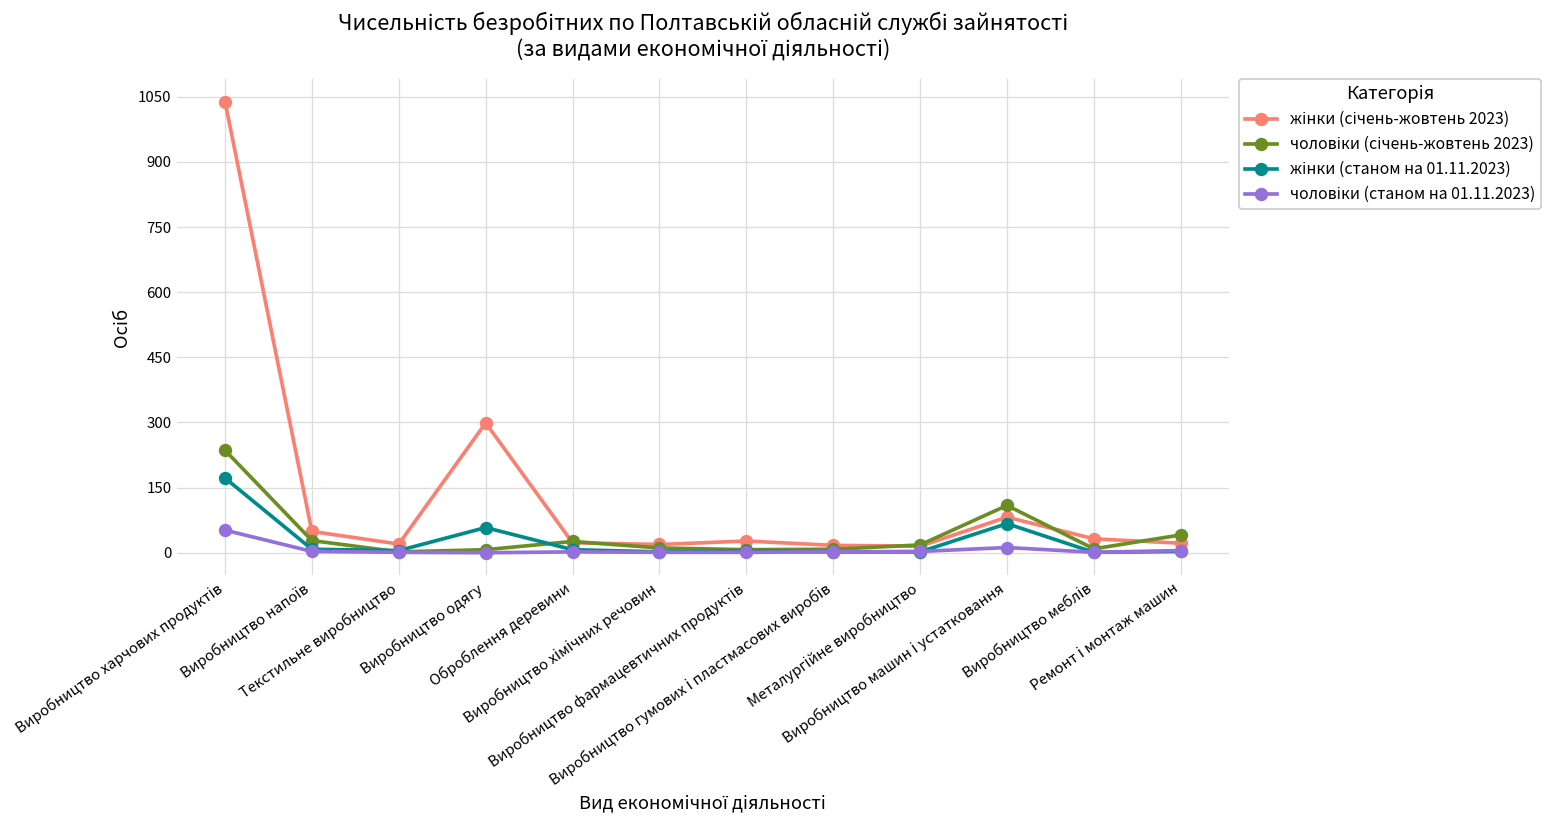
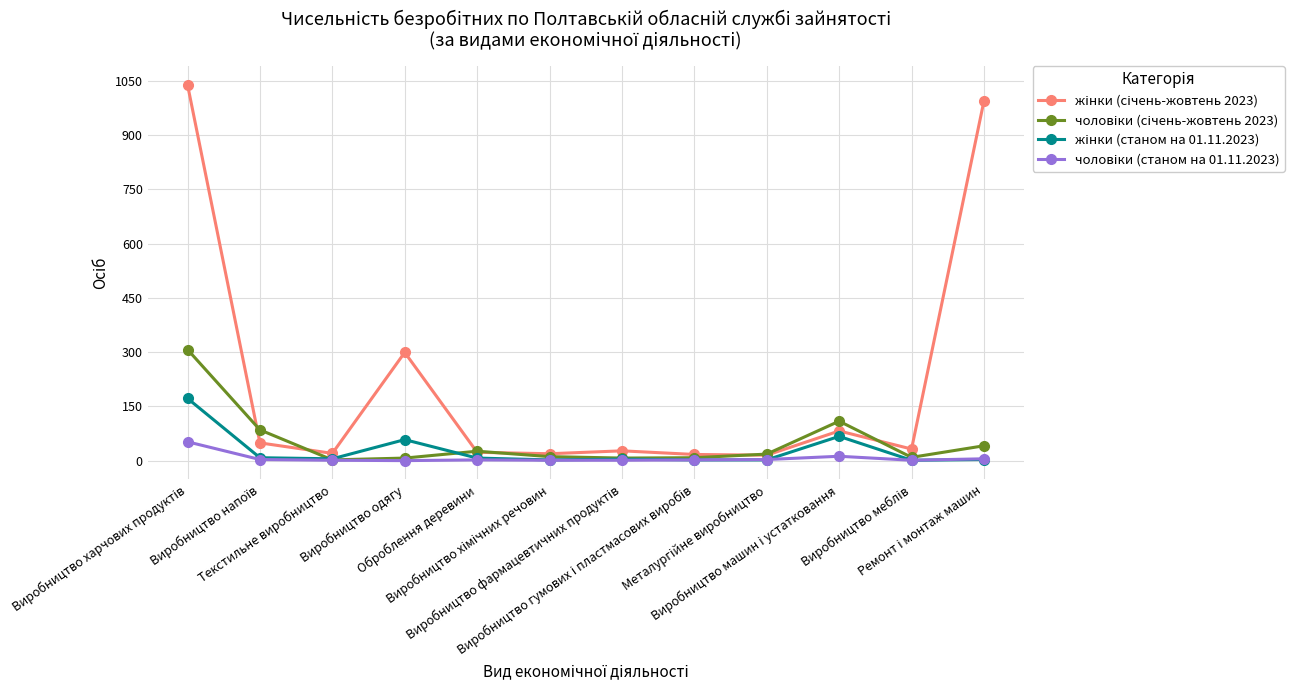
чоловіки (січень-жовтень 2023), Виробництво харчових продуктів: 240 -> 310
чоловіки (січень-жовтень 2023), Виробництво напоїв: 30 -> 90
жінки (січень-жовтень 2023), Ремонт і монтаж машин: 20 -> 990
